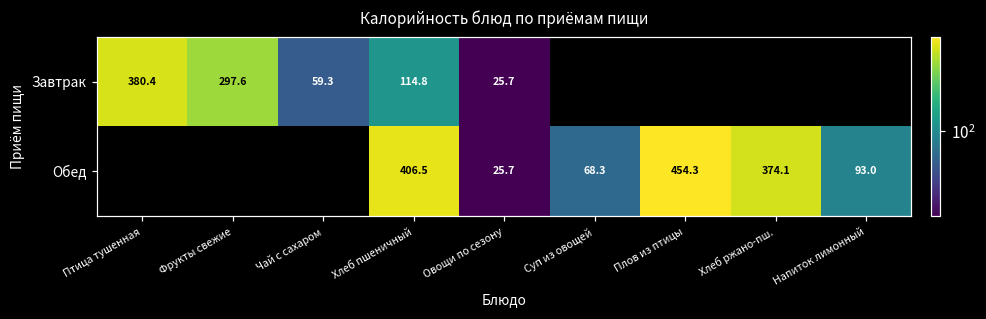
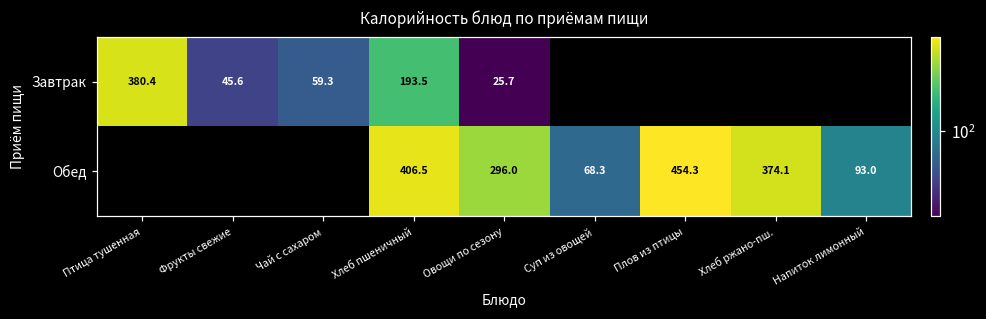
Завтрак, Фрукты свежие: 297.6 -> 45.6
Завтрак, Хлеб пшеничный: 114.8 -> 193.5
Обед, Овощи по сезону: 25.7 -> 296.0
